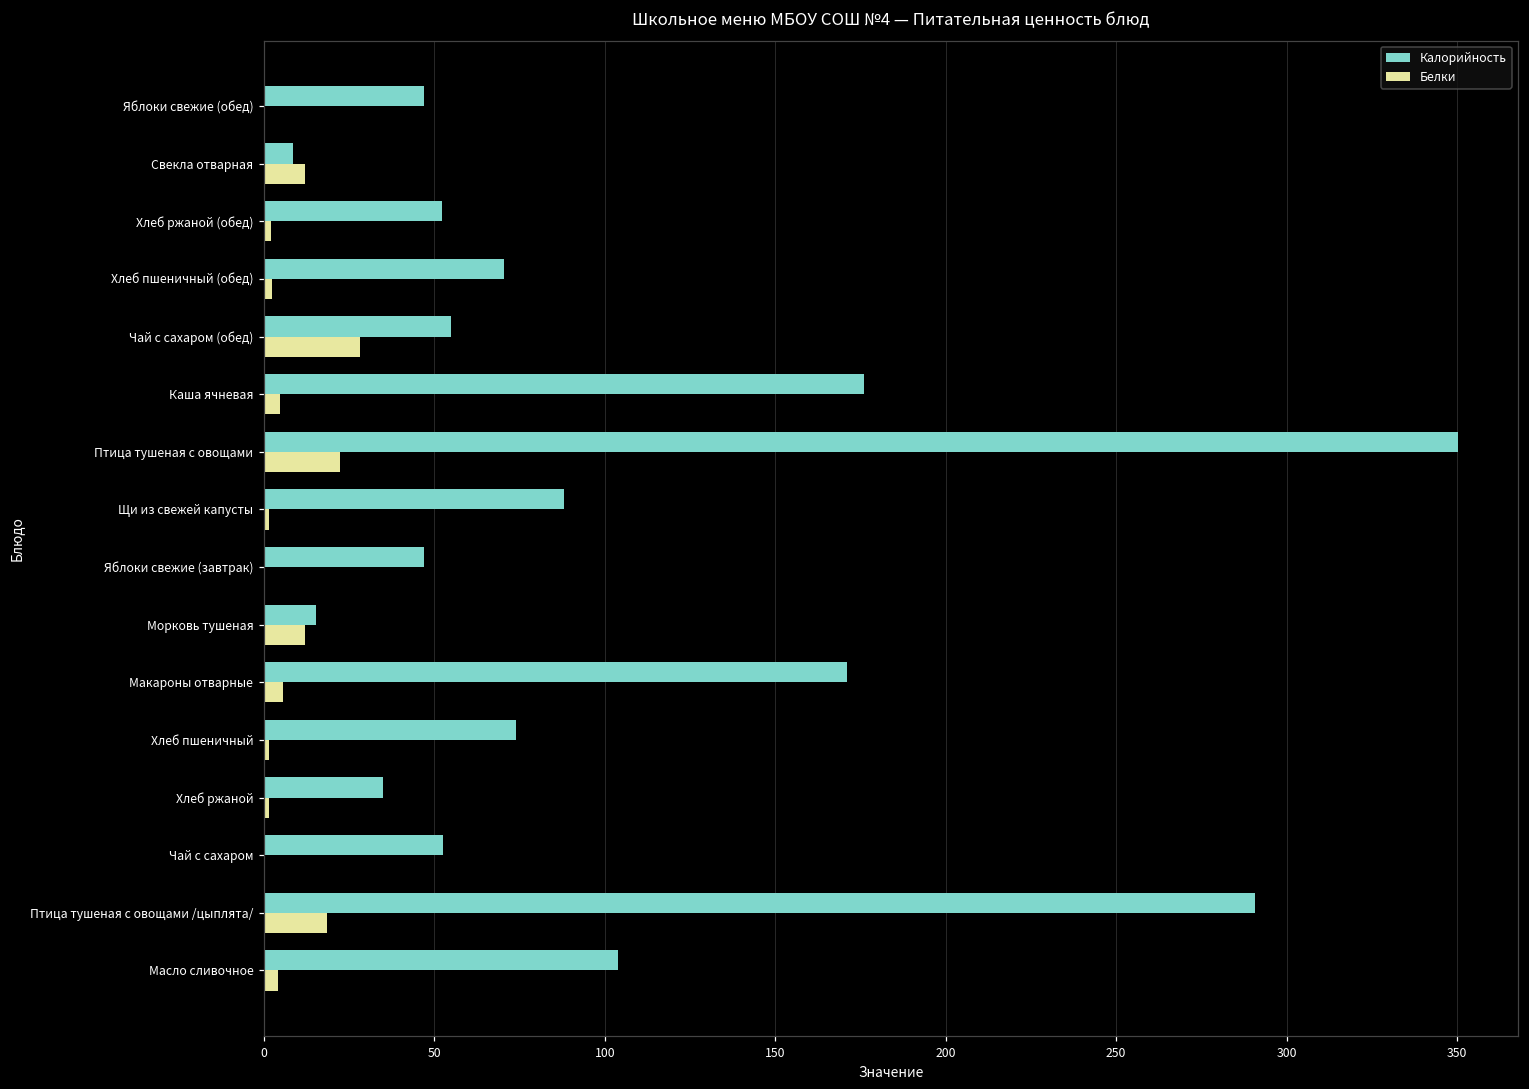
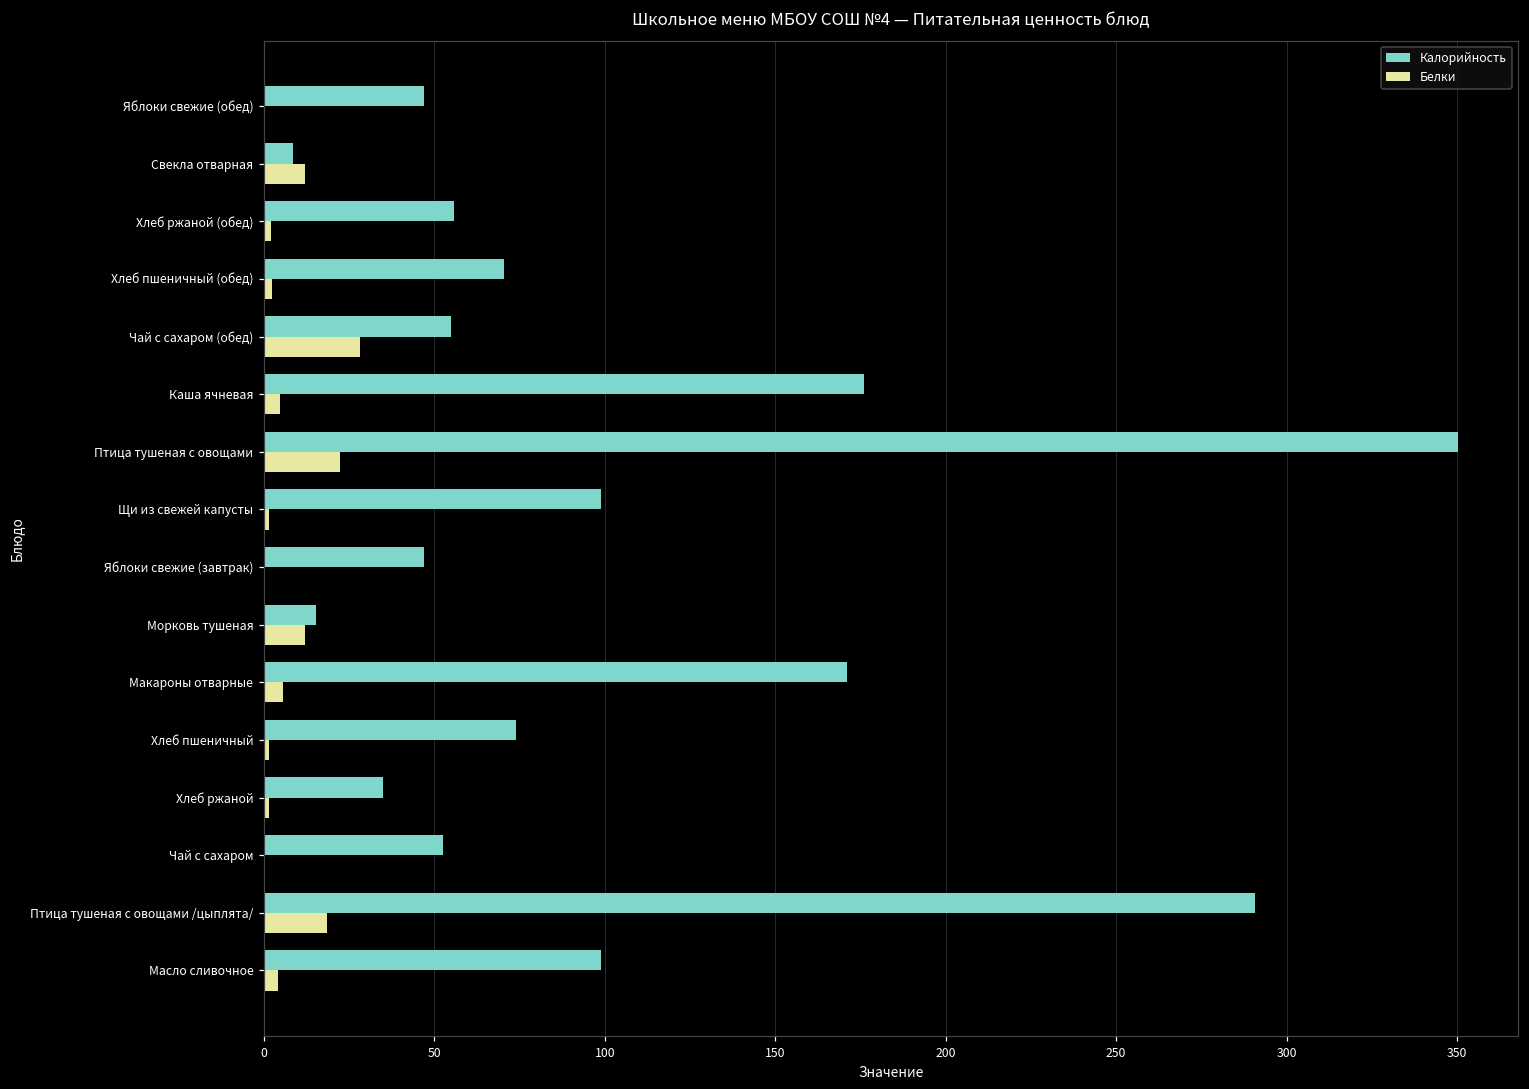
Калорийность, Хлеб ржаной (обед): 52 -> 56
Калорийность, Щи из свежей капусты: 88 -> 99
Калорийность, Масло сливочное: 104 -> 99
